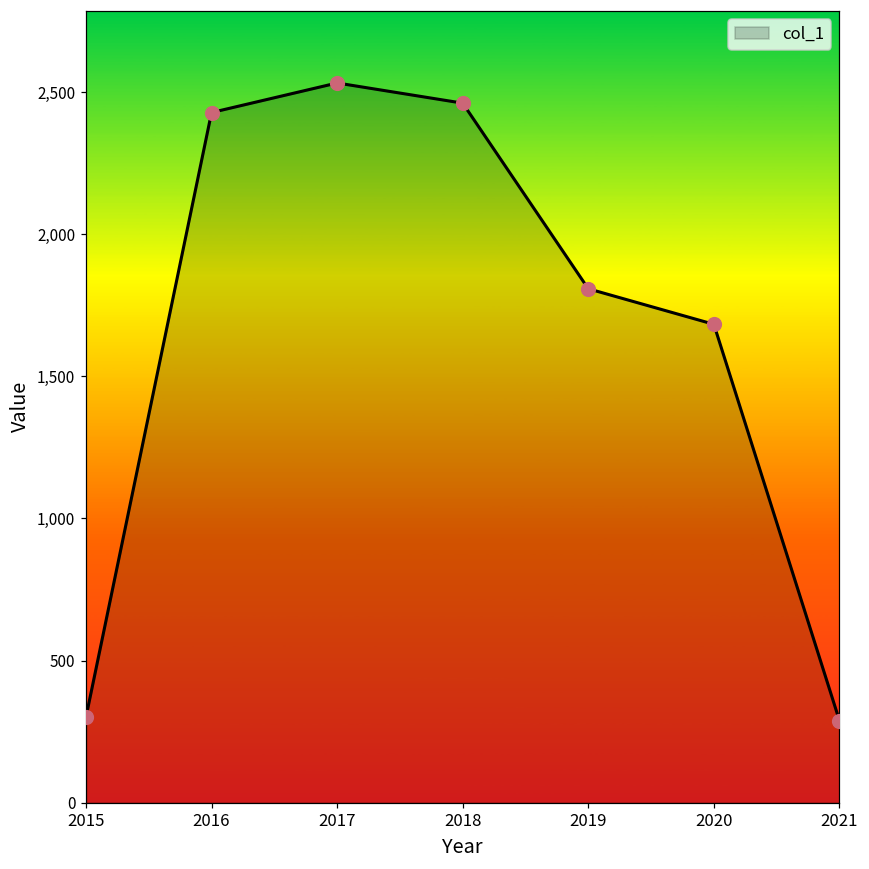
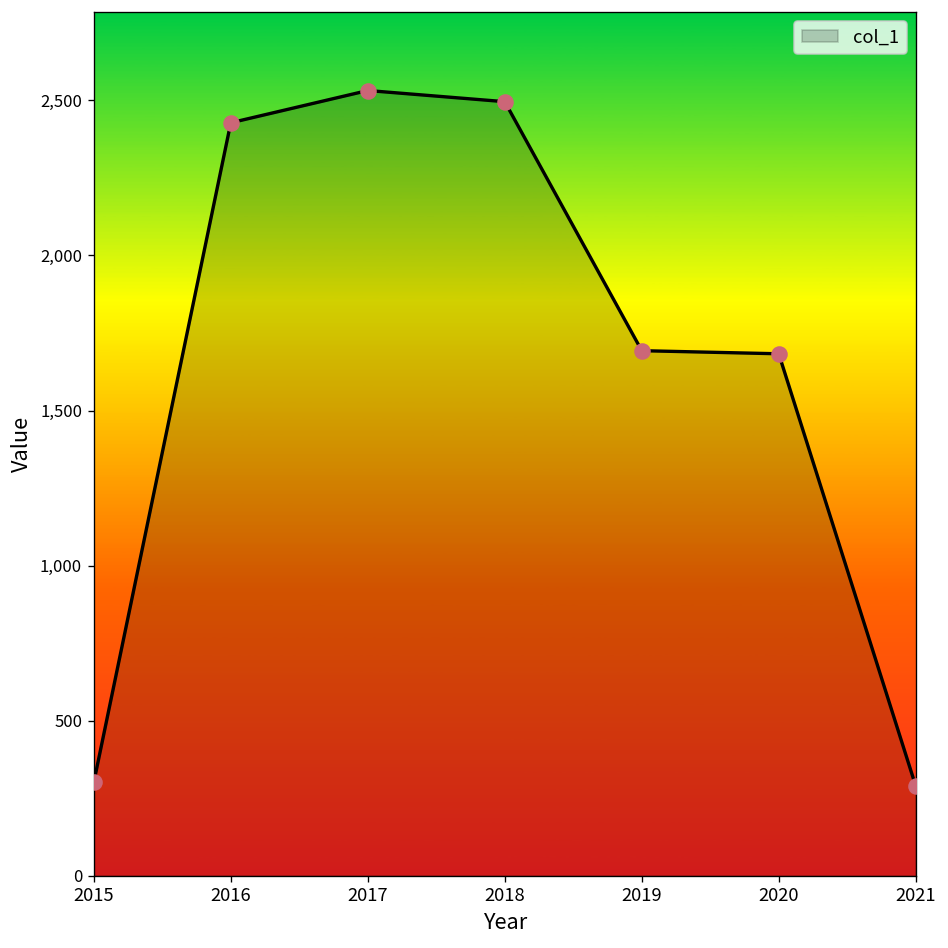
2018: 2,460 -> 2,500
2019: 1,810 -> 1,690
